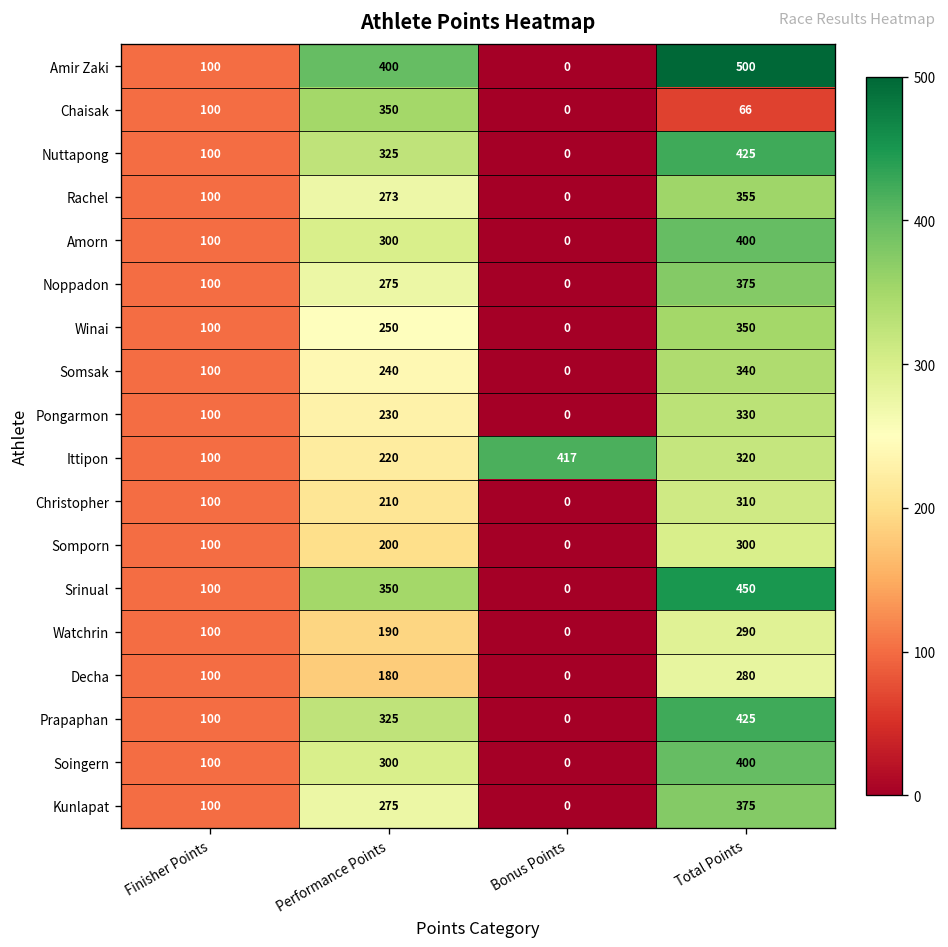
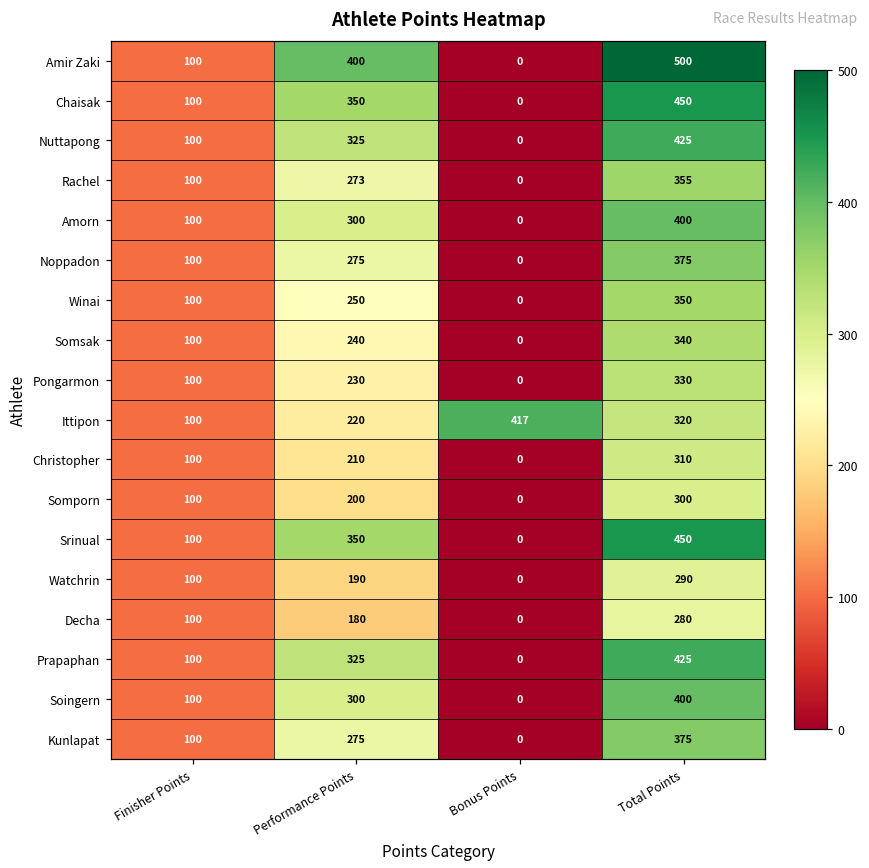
Chaisak, Total Points: 66 -> 450
